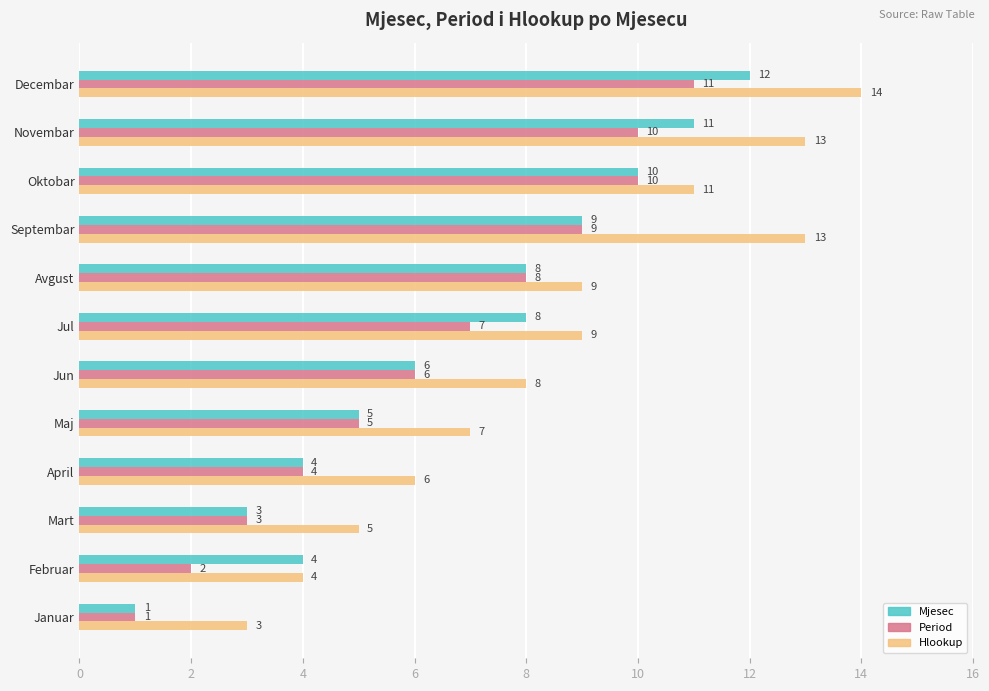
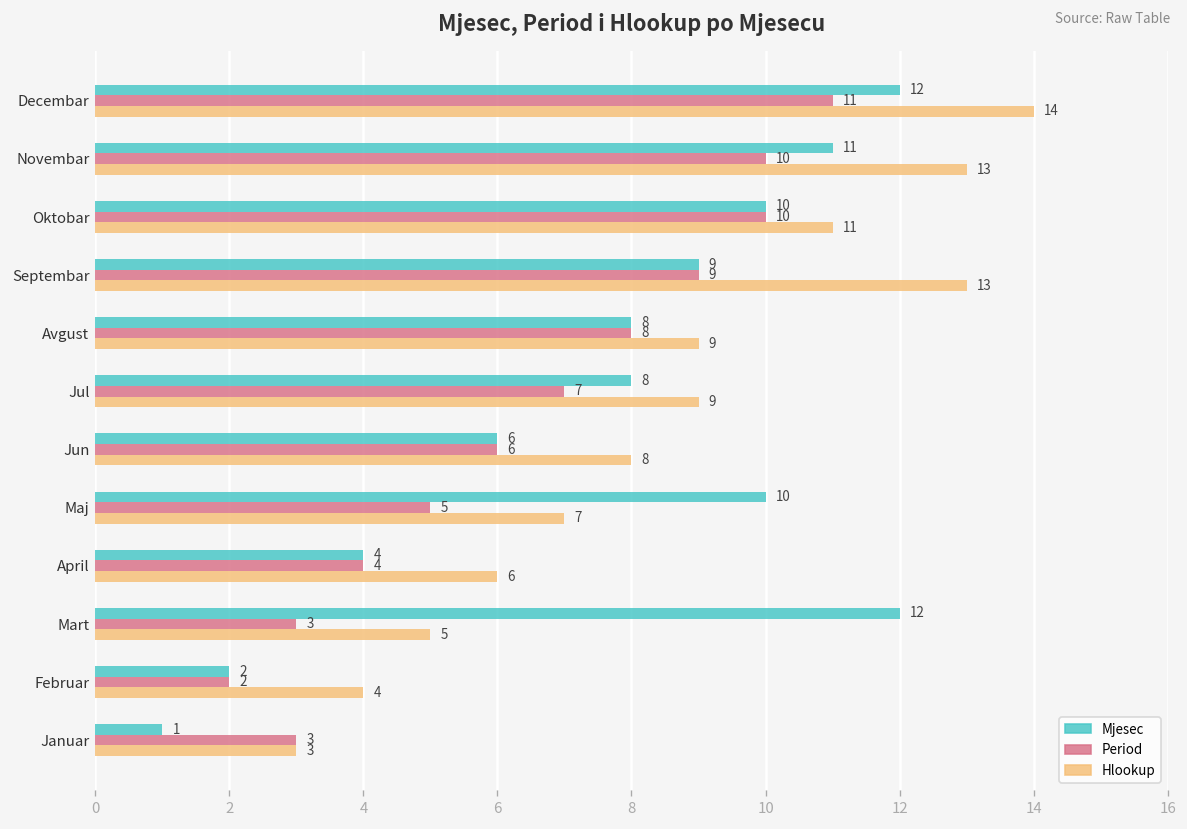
Mjesec, Maj: 5 -> 10
Mjesec, Mart: 3 -> 12
Mjesec, Februar: 4 -> 2
Period, Januar: 1 -> 3
